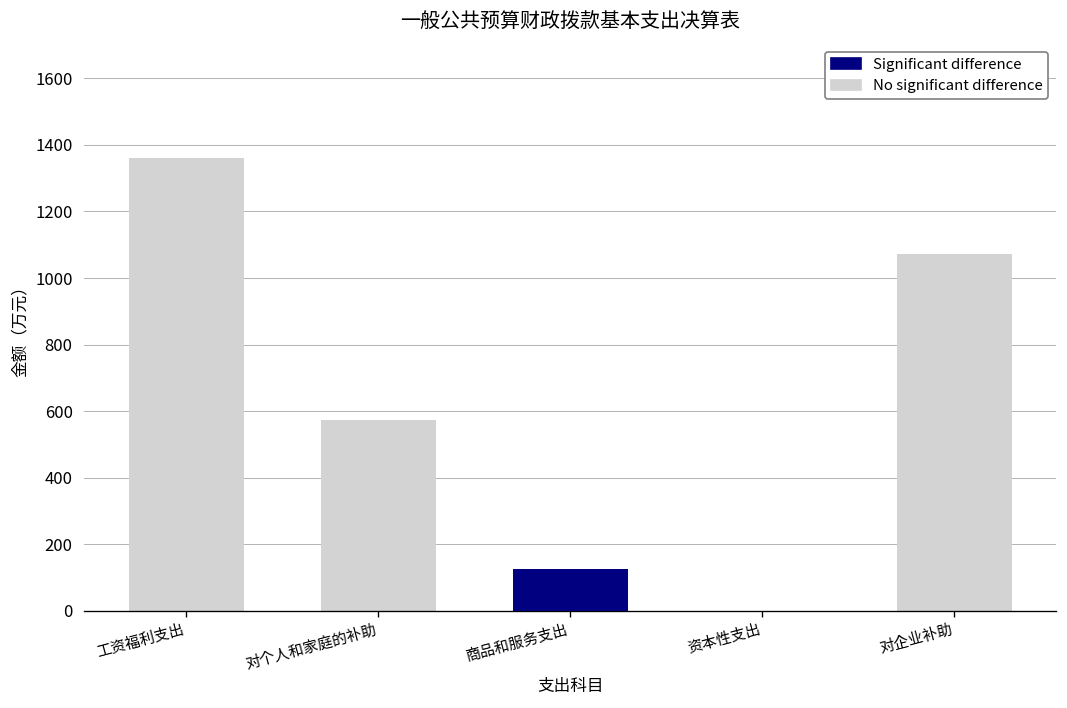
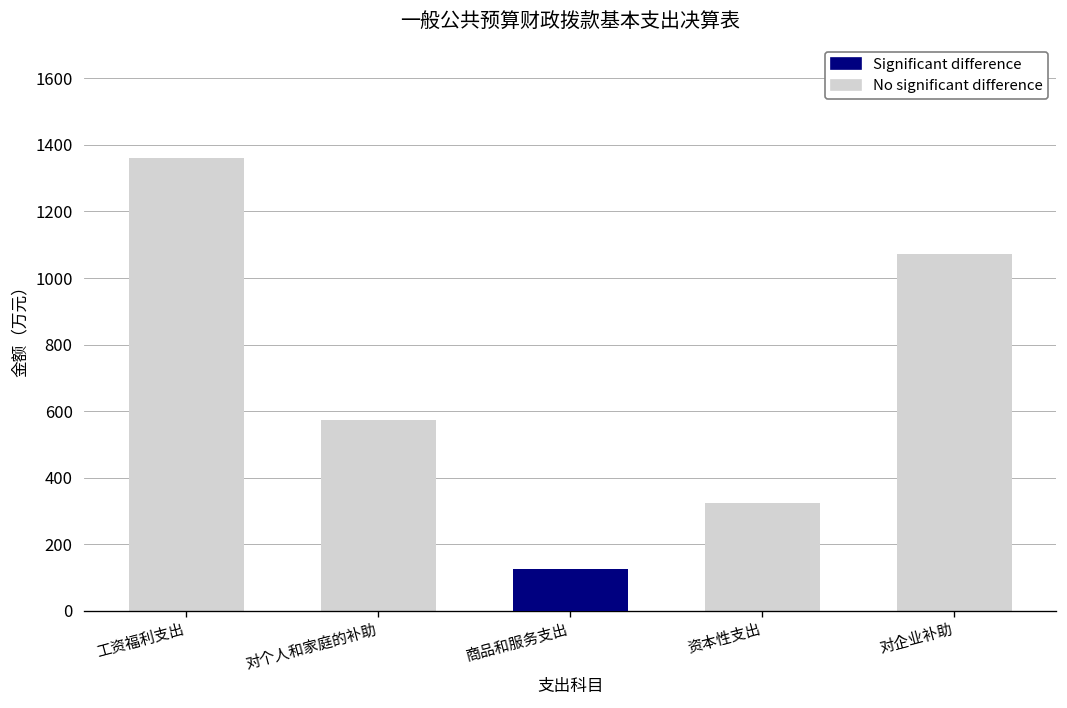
No significant difference, 资本性支出: 0 -> 320
